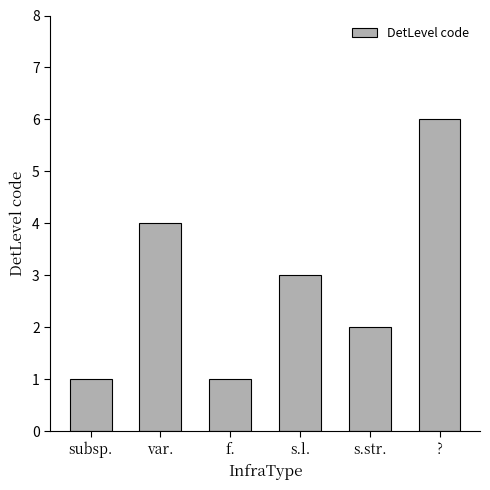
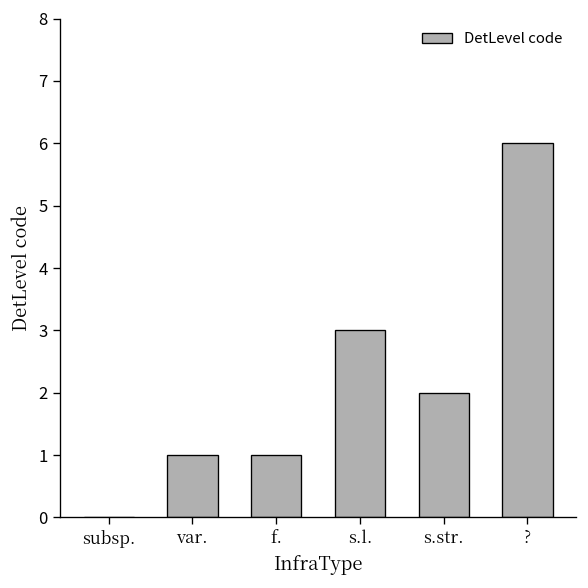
subsp.: 1 -> 0
var.: 4 -> 1
